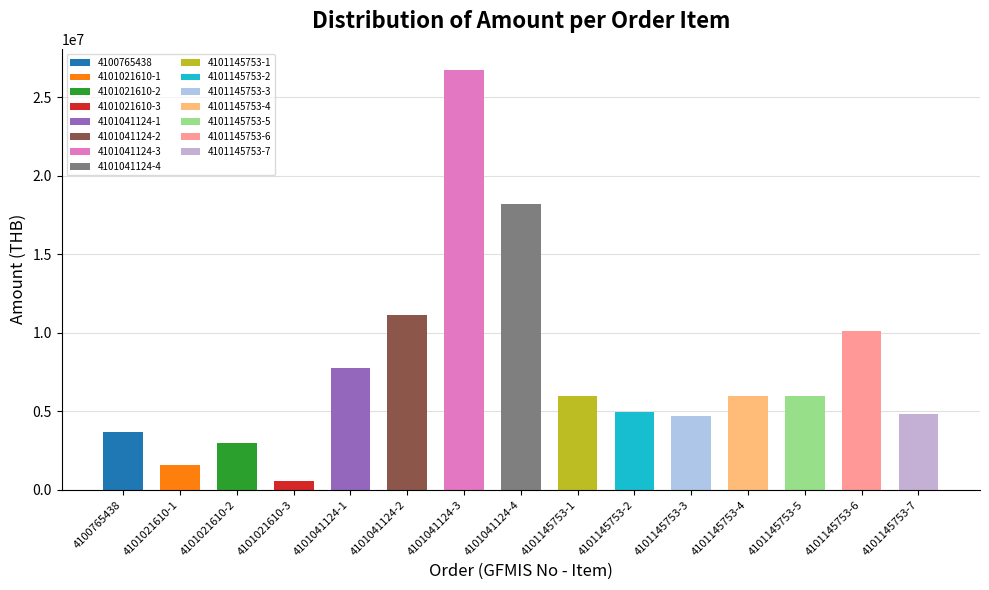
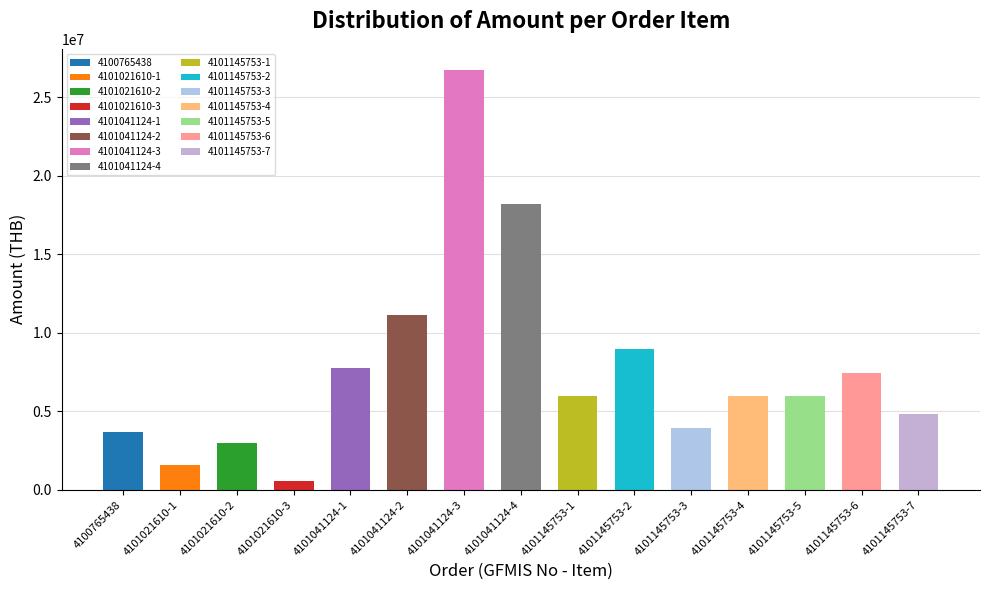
4101145753-2: 5000000 -> 8900000
4101145753-3: 4700000 -> 4000000
4101145753-6: 10100000 -> 7400000
